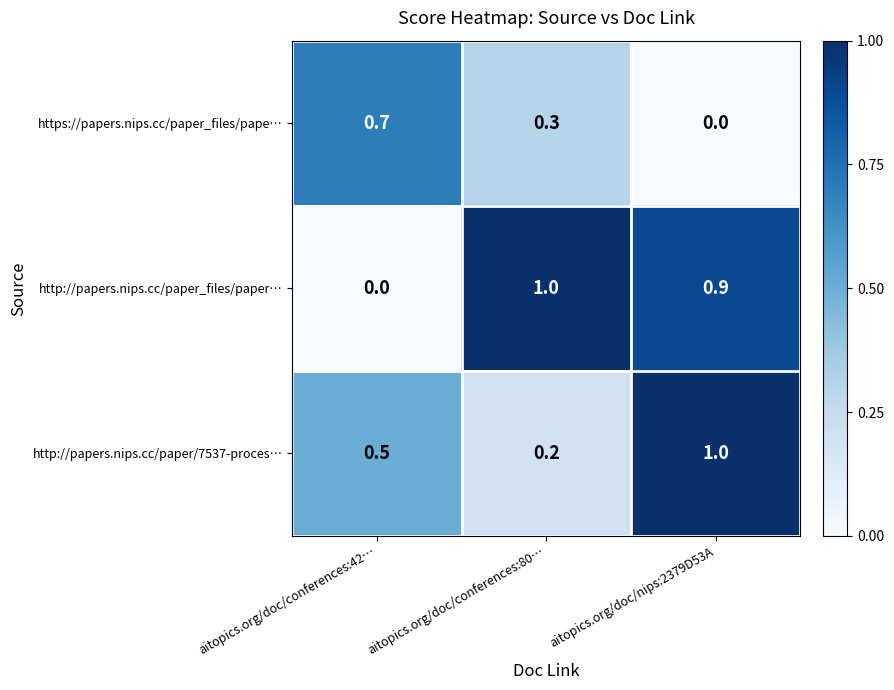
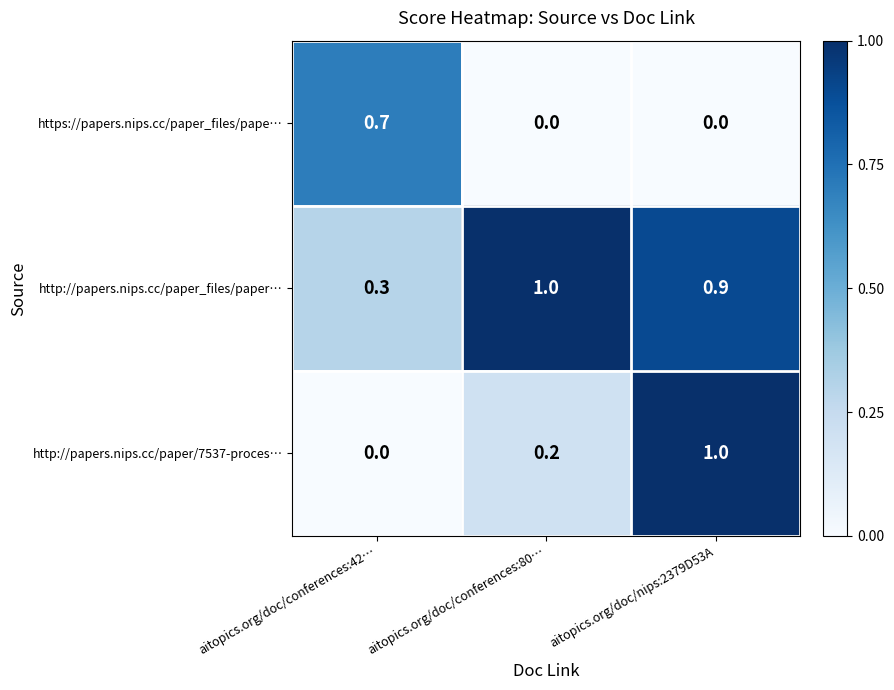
https://papers.nips.cc/paper_files/pape…, aitopics.org/doc/conferences:80…: 0.3 -> 0.0
http://papers.nips.cc/paper_files/paper…, aitopics.org/doc/conferences:42…: 0.0 -> 0.3
http://papers.nips.cc/paper/7537-proces…, aitopics.org/doc/conferences:42…: 0.5 -> 0.0
